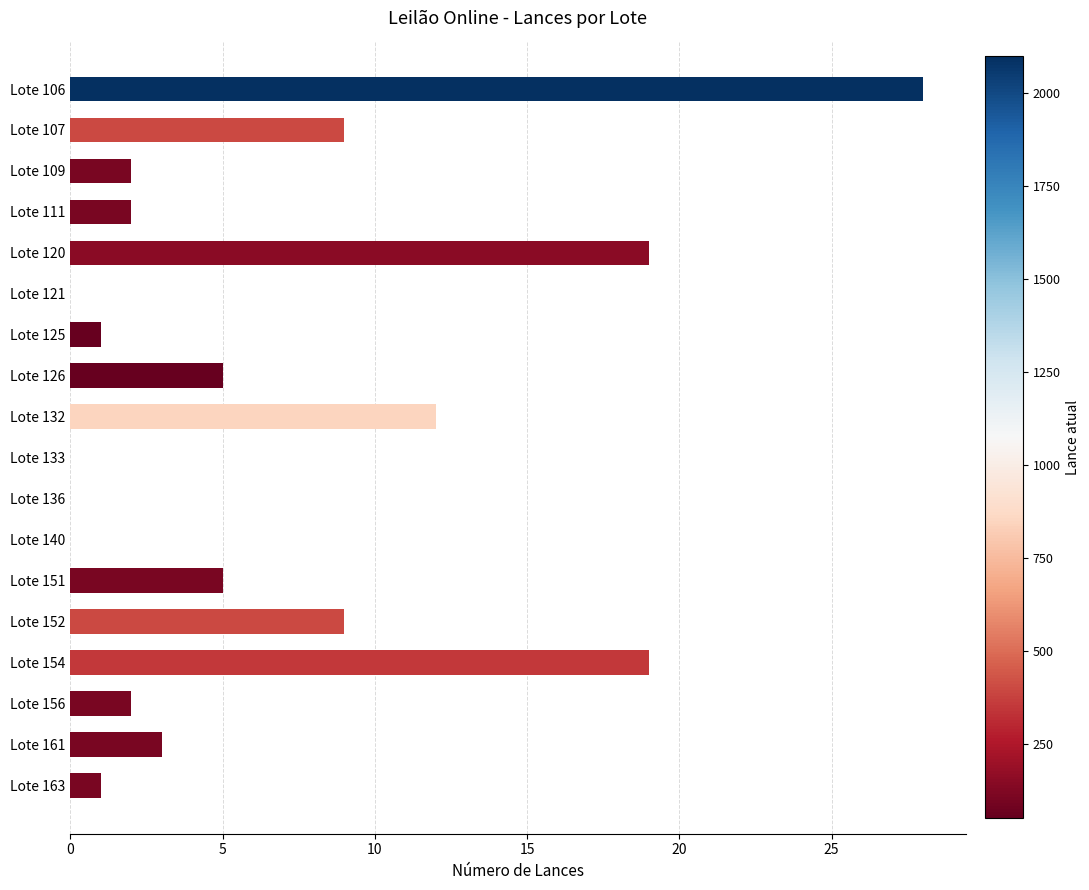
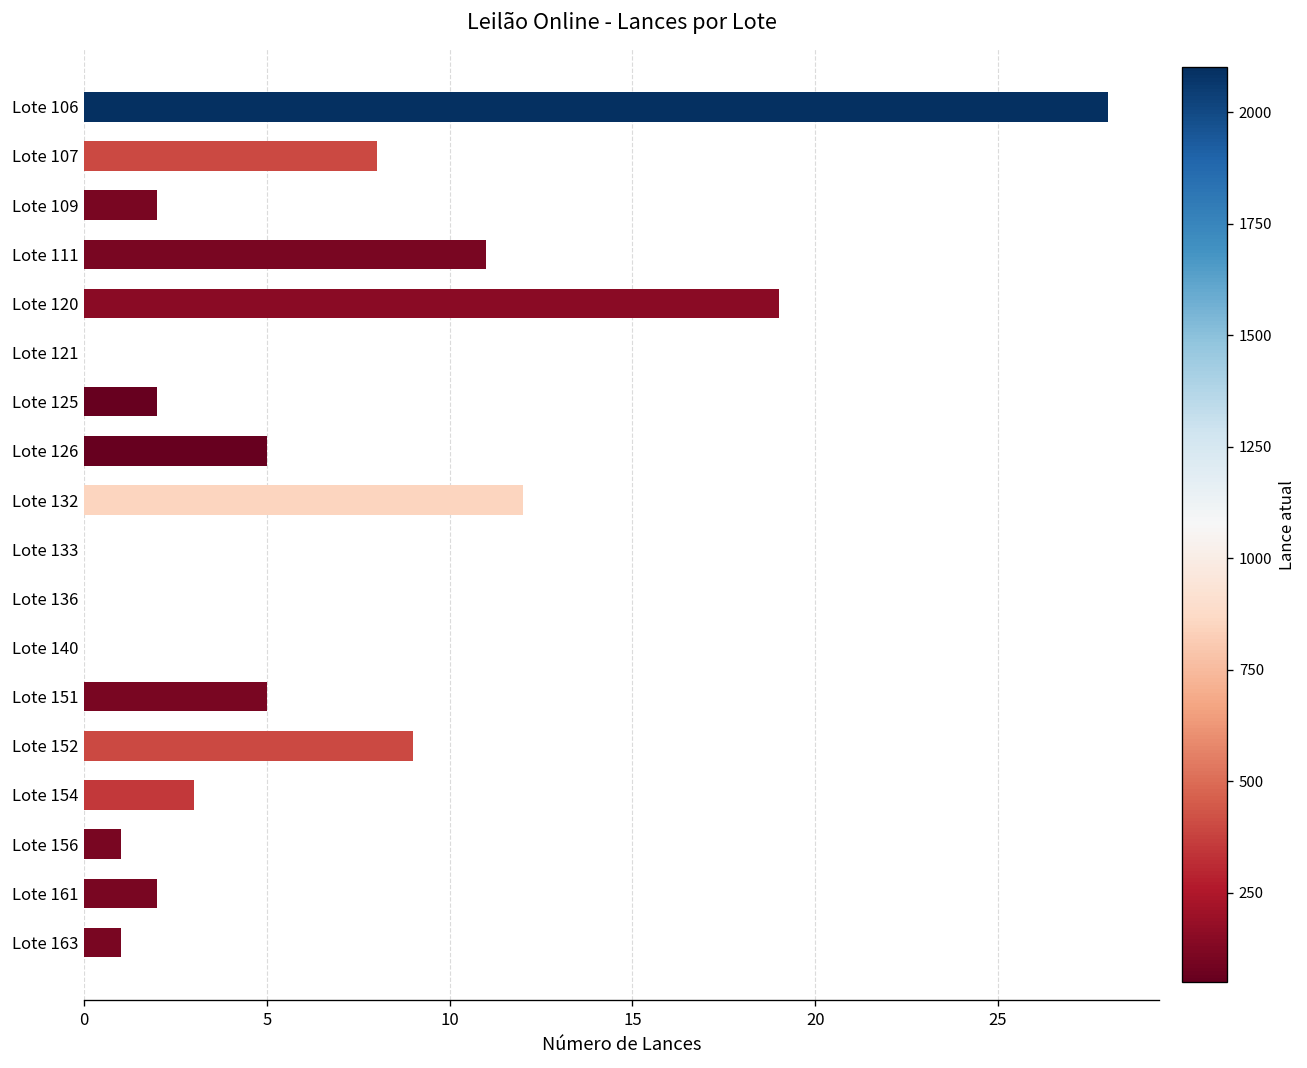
Lote 107: 9 -> 8
Lote 111: 2 -> 11
Lote 125: 1 -> 2
Lote 154: 19 -> 3
Lote 156: 2 -> 1
Lote 161: 3 -> 2
